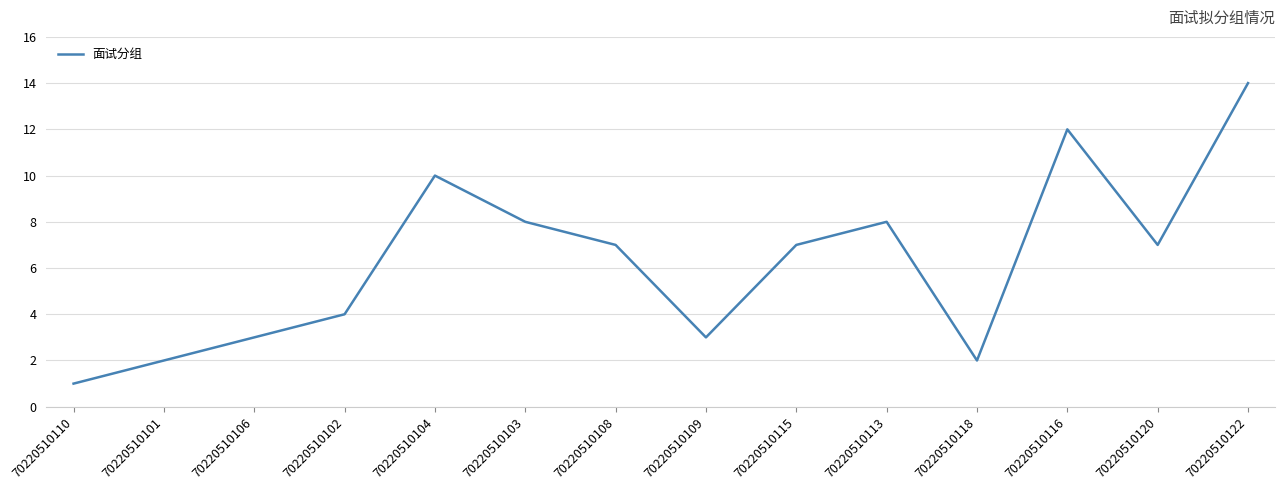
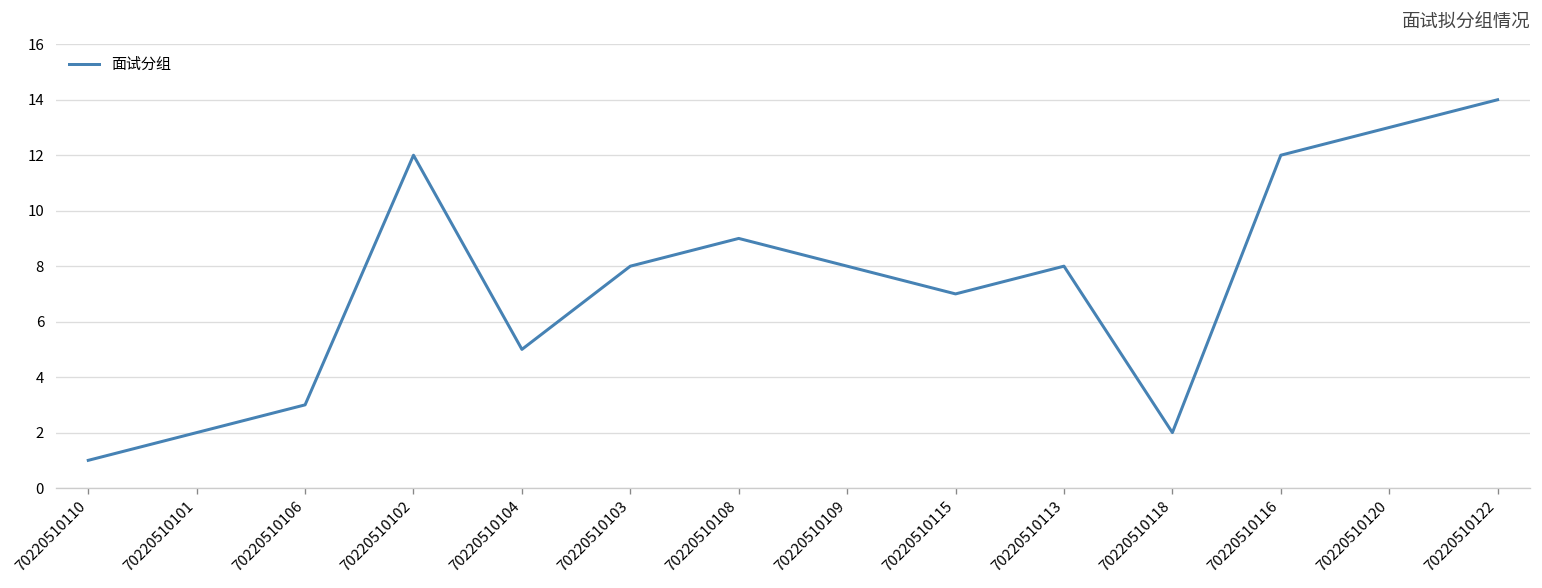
70220510102: 4 -> 12
70220510104: 10 -> 5
70220510108: 7 -> 9
70220510109: 3 -> 8
70220510120: 7 -> 13
